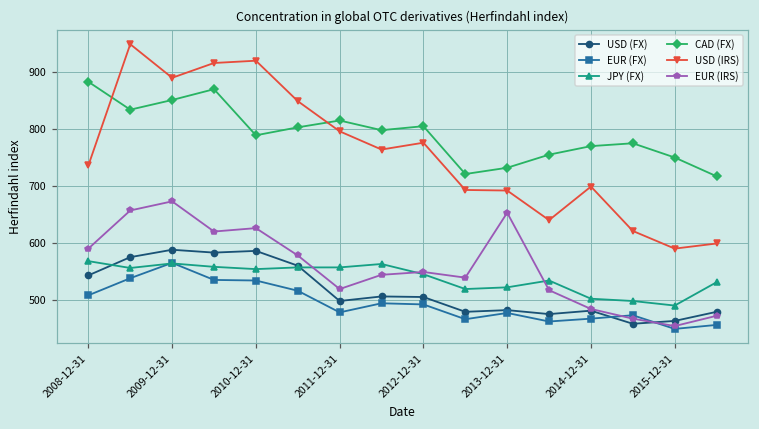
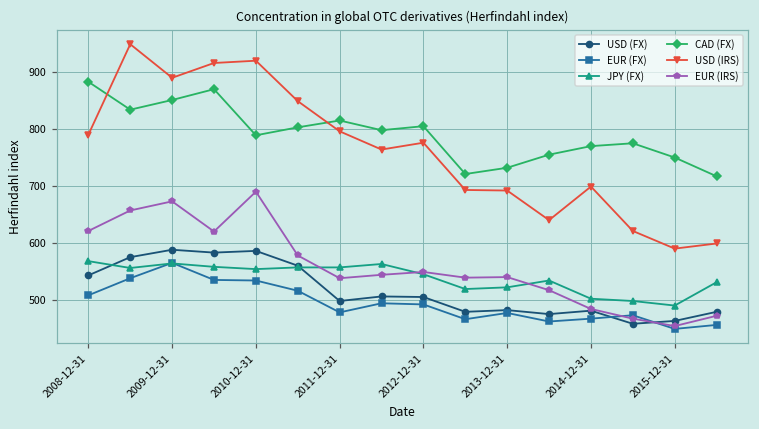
USD (IRS), 2008-12-31: 740 -> 790
EUR (IRS), 2008-12-31: 590 -> 620
EUR (IRS), 2010-12-31: 630 -> 690
EUR (IRS), 2011-12-31: 520 -> 540
EUR (IRS), 2013-12-31: 650 -> 540
